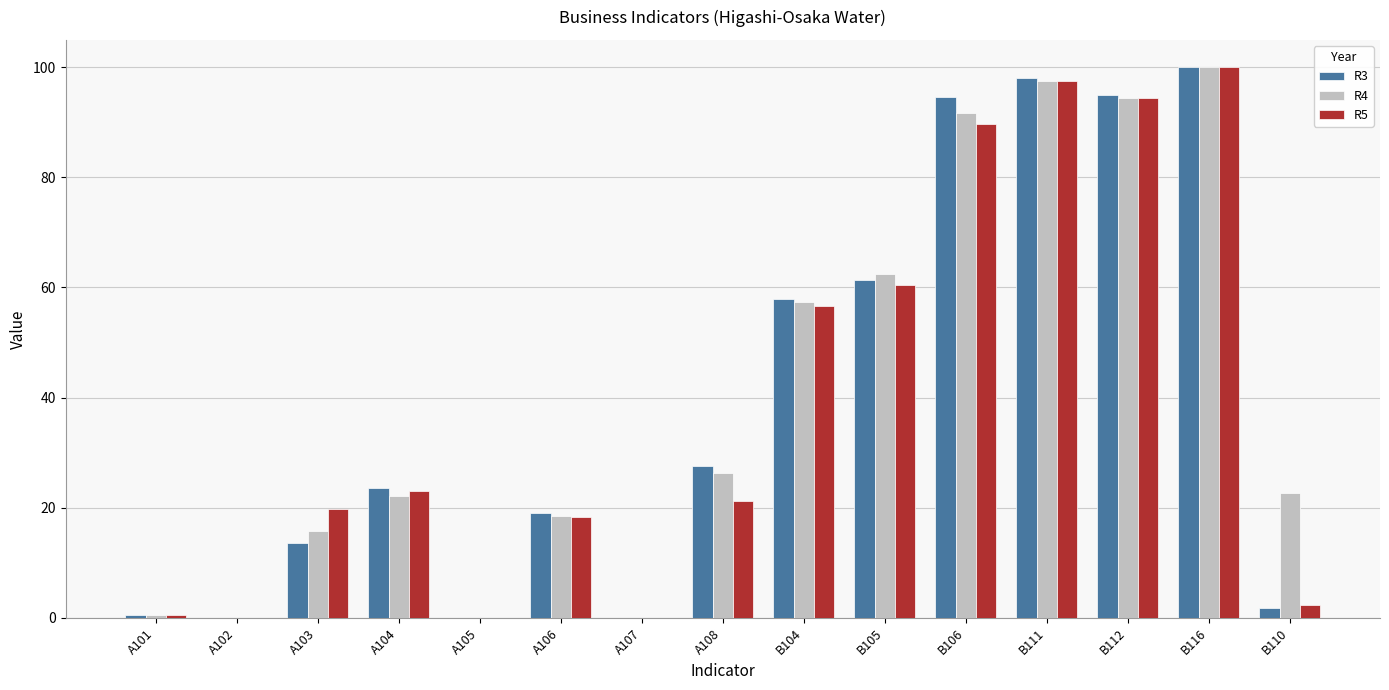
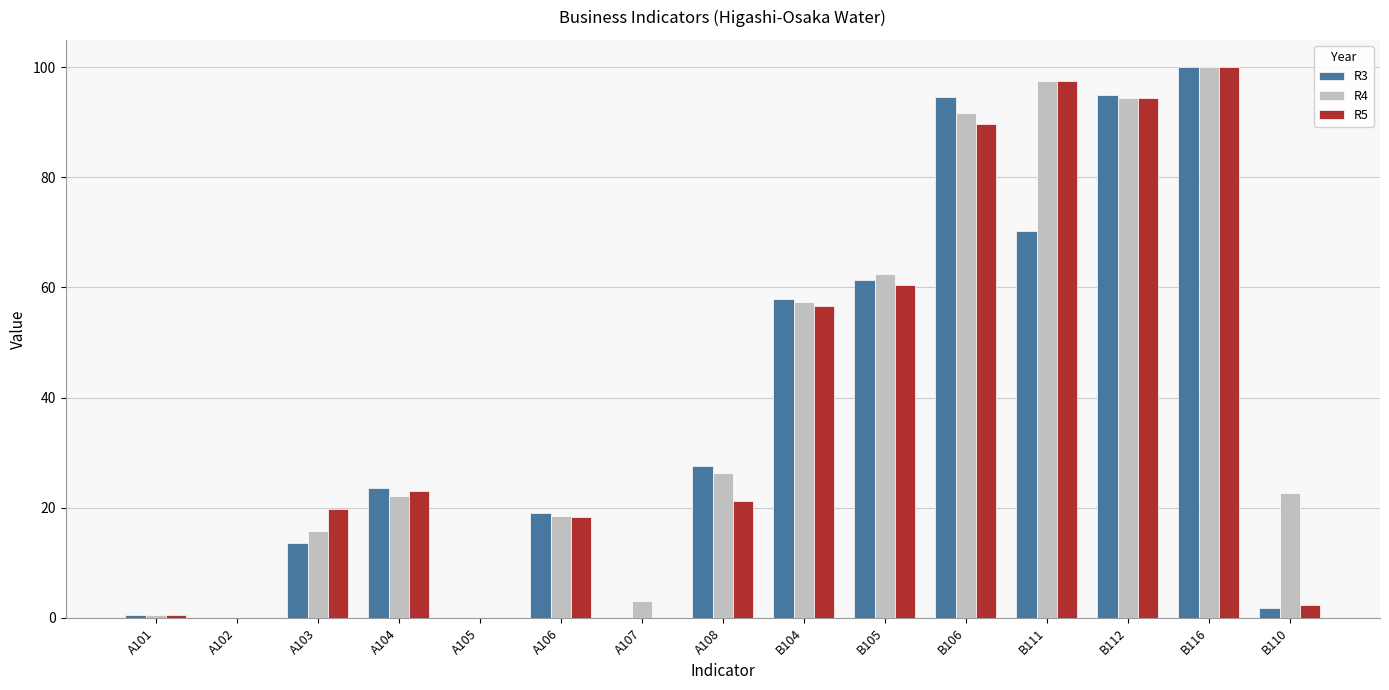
R4, A107: 0 -> 3
R3, B111: 98 -> 70
